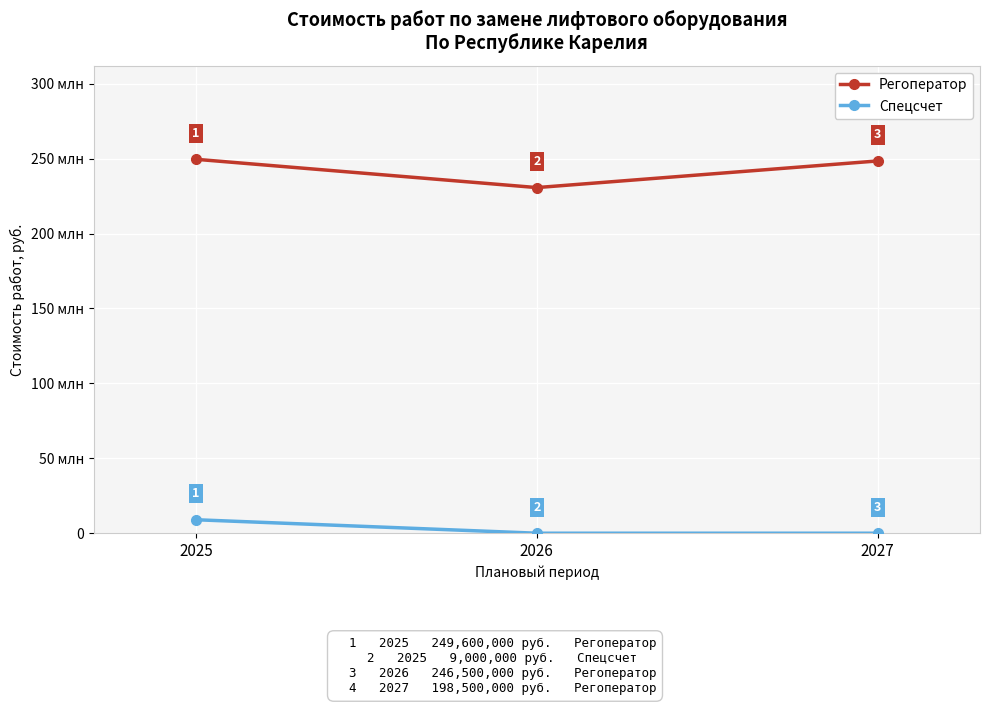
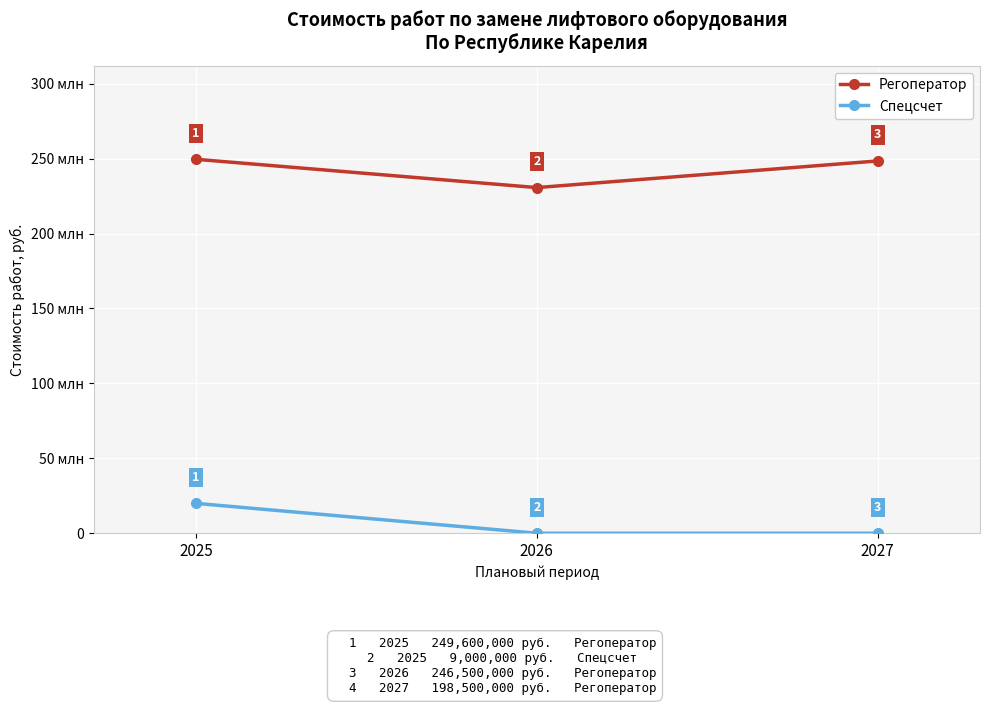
Спецсчет, 2025: 9 млн -> 20 млн
